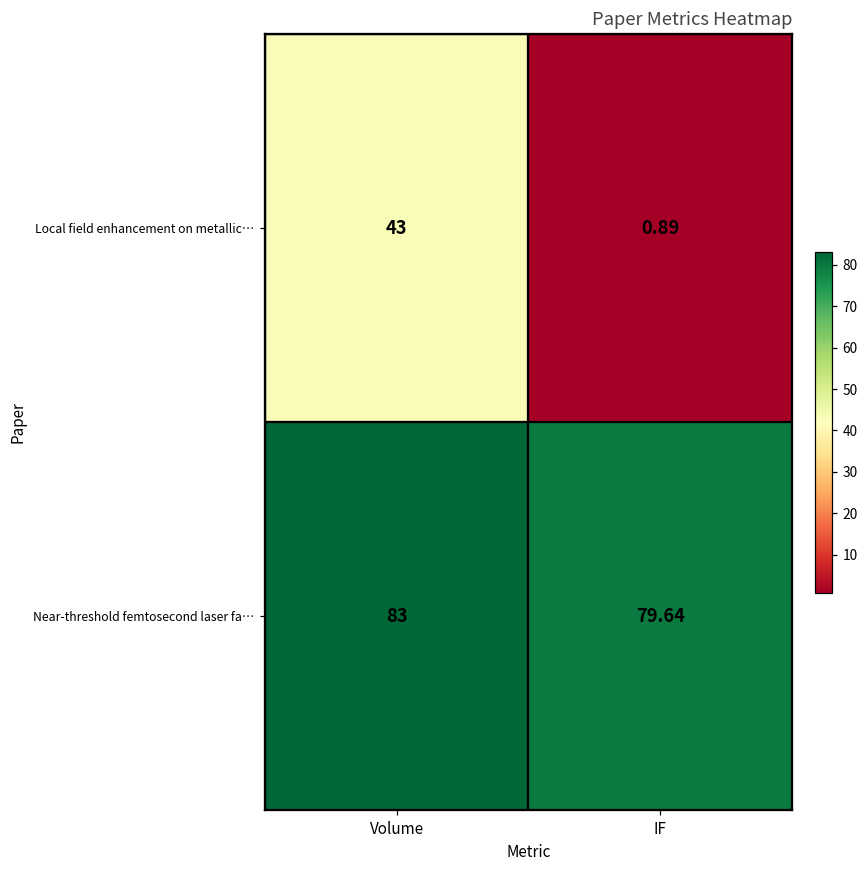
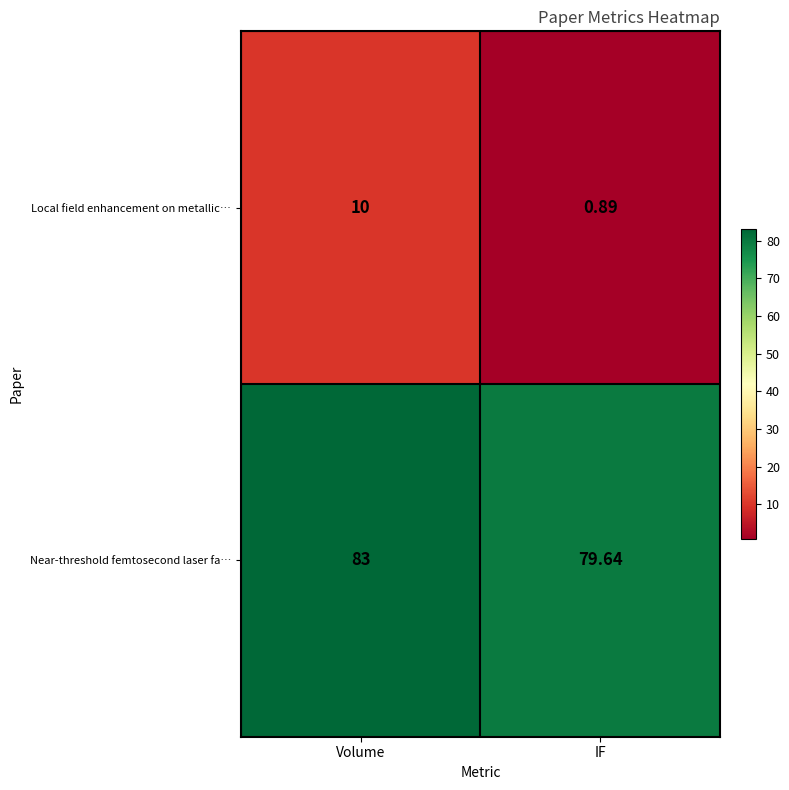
Local field enhancement on metallic…, Volume: 43 -> 10
